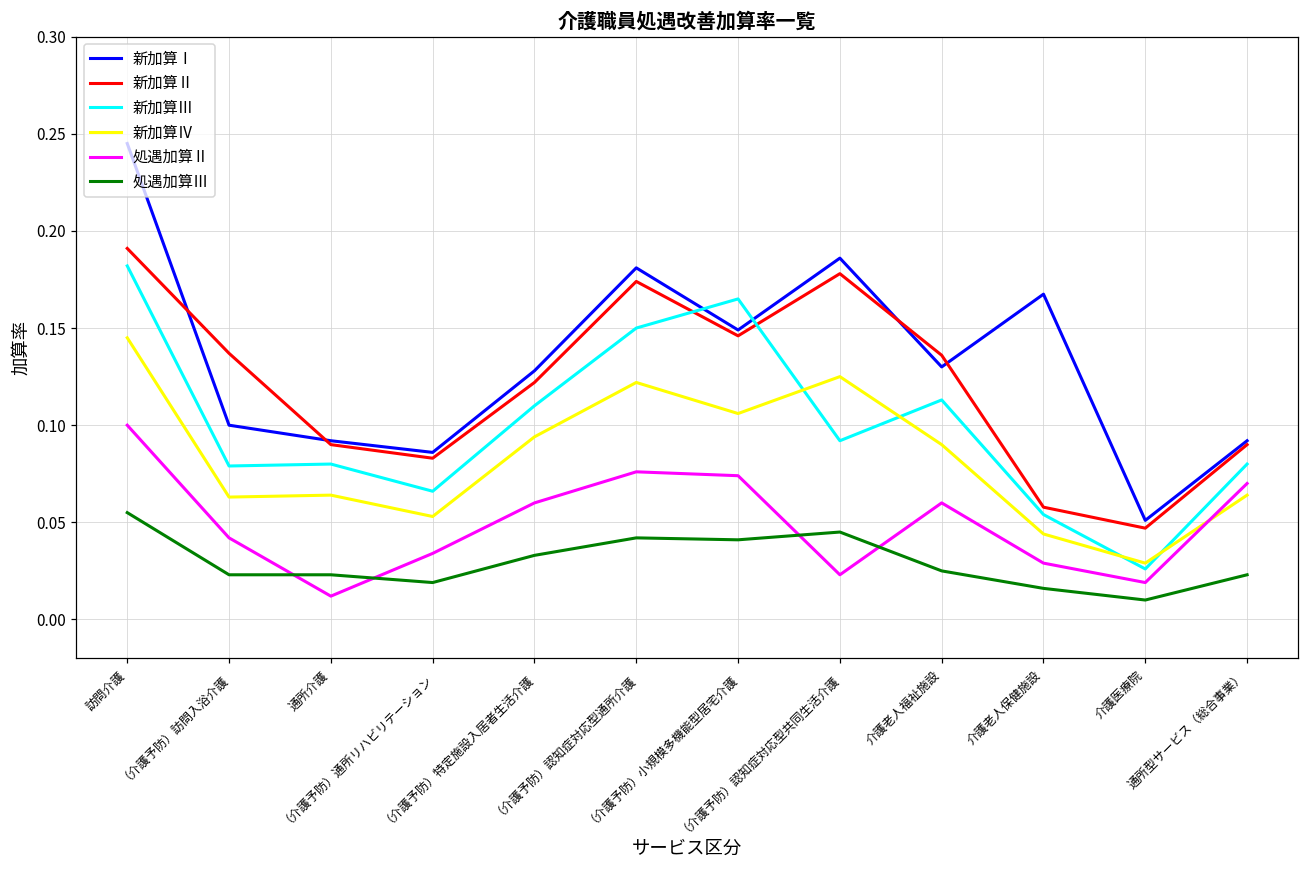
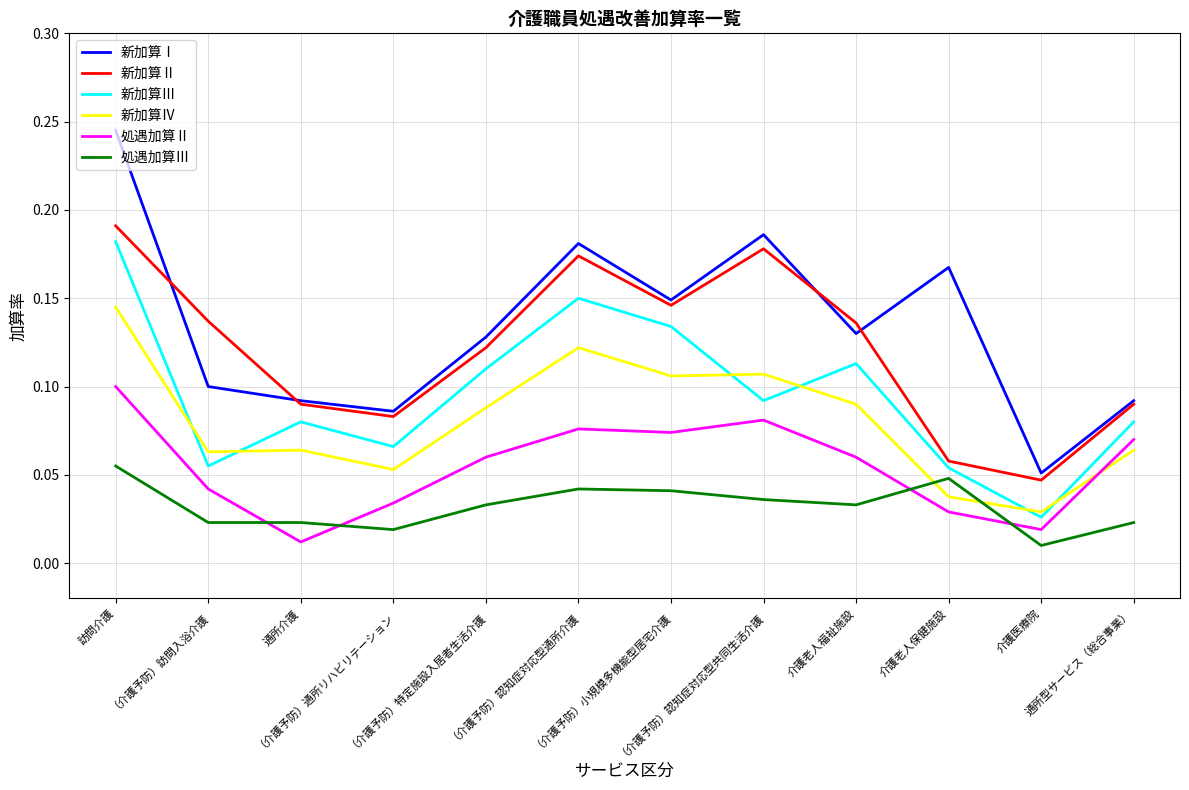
新加算Ⅲ, （介護予防）訪問入浴介護: 0.079 -> 0.055
新加算Ⅳ, （介護予防）特定施設入居者生活介護: 0.094 -> 0.088
新加算Ⅲ, （介護予防）小規模多機能型居宅介護: 0.165 -> 0.134
新加算Ⅳ, （介護予防）認知症対応型共同生活介護: 0.125 -> 0.107
処遇加算Ⅱ, （介護予防）認知症対応型共同生活介護: 0.023 -> 0.081
処遇加算Ⅲ, （介護予防）認知症対応型共同生活介護: 0.045 -> 0.036
処遇加算Ⅲ, 介護老人福祉施設: 0.025 -> 0.033
新加算Ⅳ, 介護老人保健施設: 0.044 -> 0.038
処遇加算Ⅲ, 介護老人保健施設: 0.016 -> 0.048
